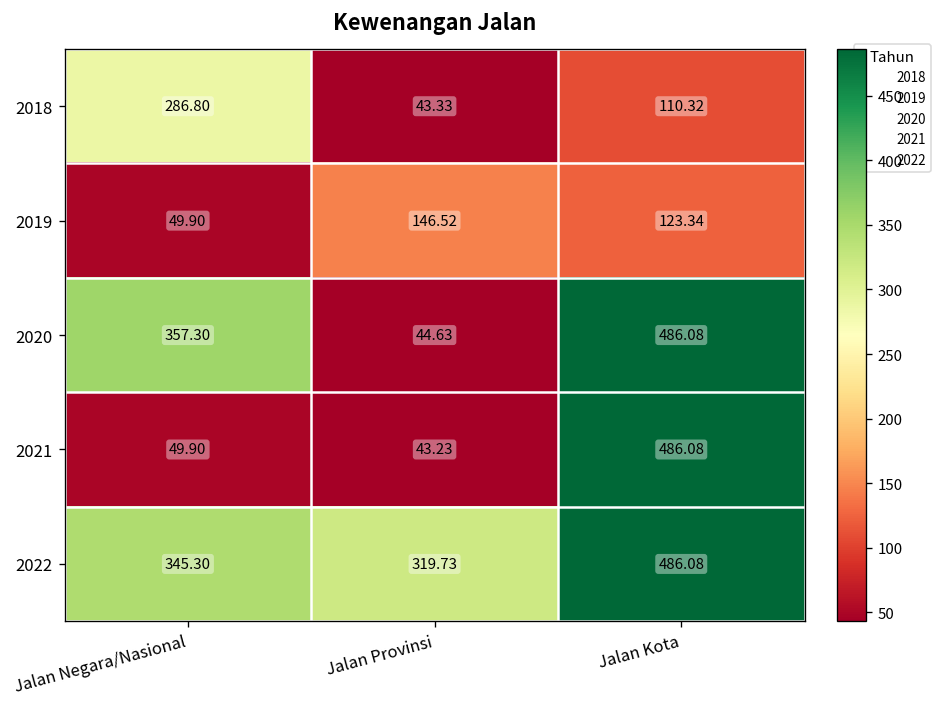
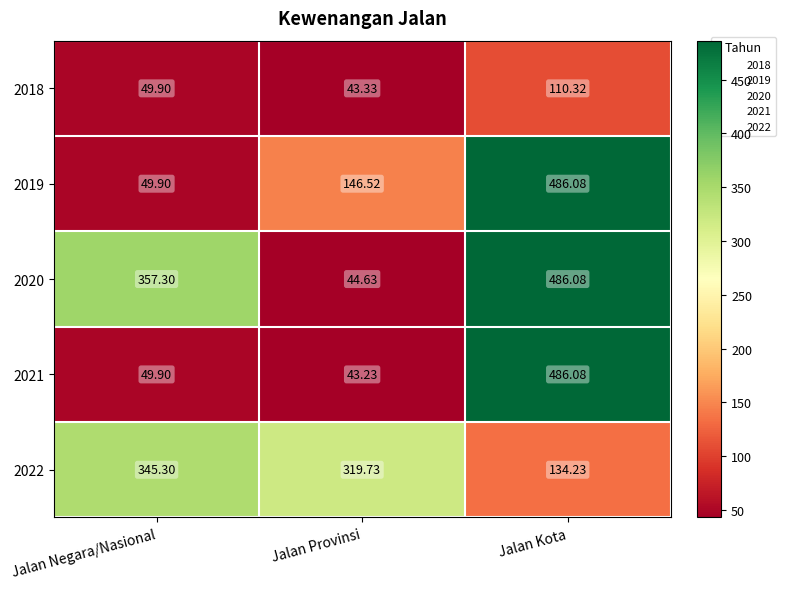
2018, Jalan Negara/Nasional: 286.80 -> 49.90
2019, Jalan Kota: 123.34 -> 486.08
2022, Jalan Kota: 486.08 -> 134.23
